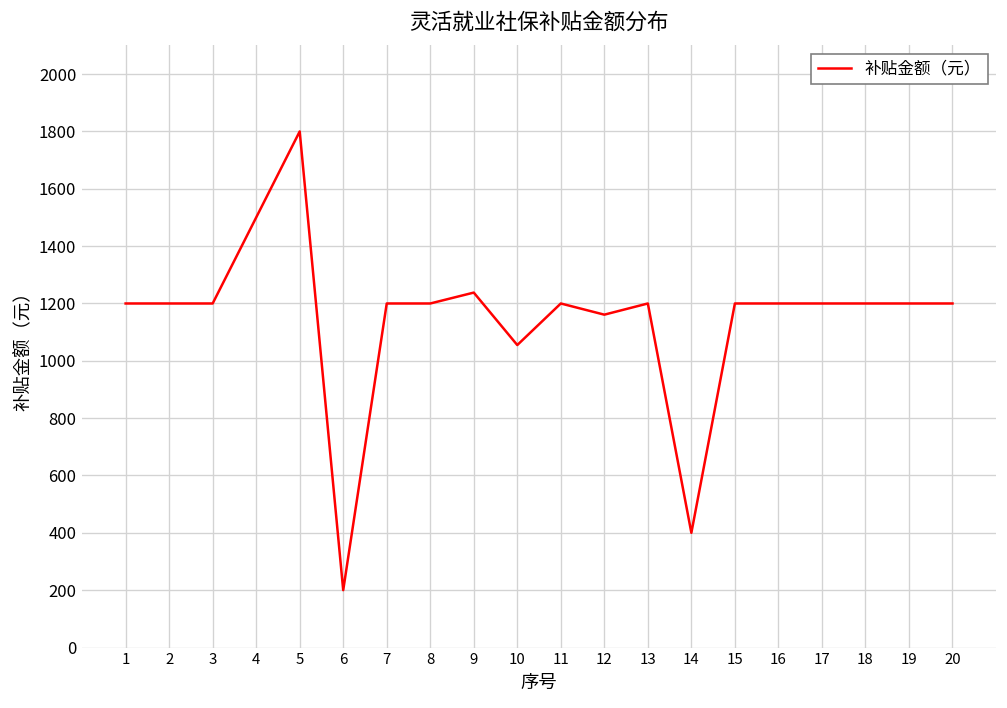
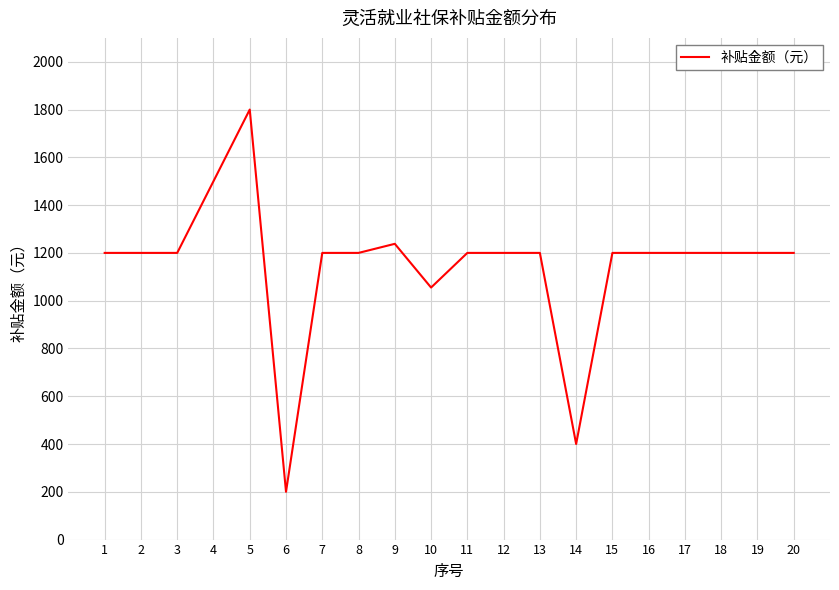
12: 1160 -> 1200
